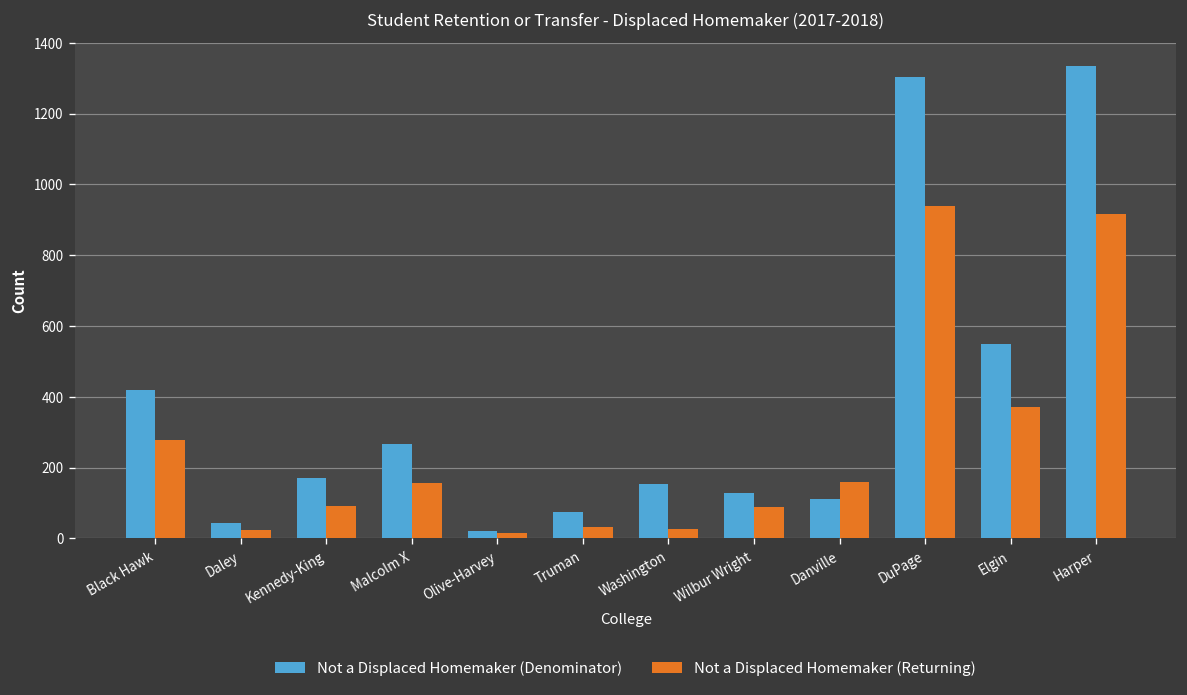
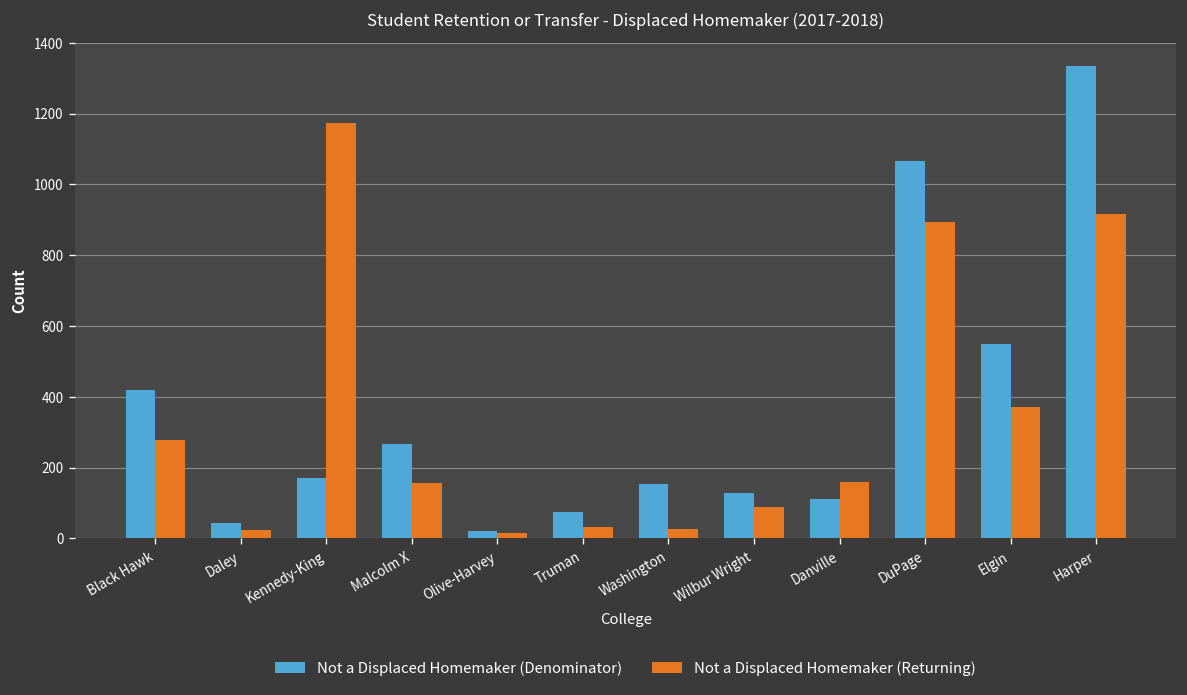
Not a Displaced Homemaker (Returning), Kennedy-King: 90 -> 1170
Not a Displaced Homemaker (Denominator), DuPage: 1310 -> 1070
Not a Displaced Homemaker (Returning), DuPage: 940 -> 890
